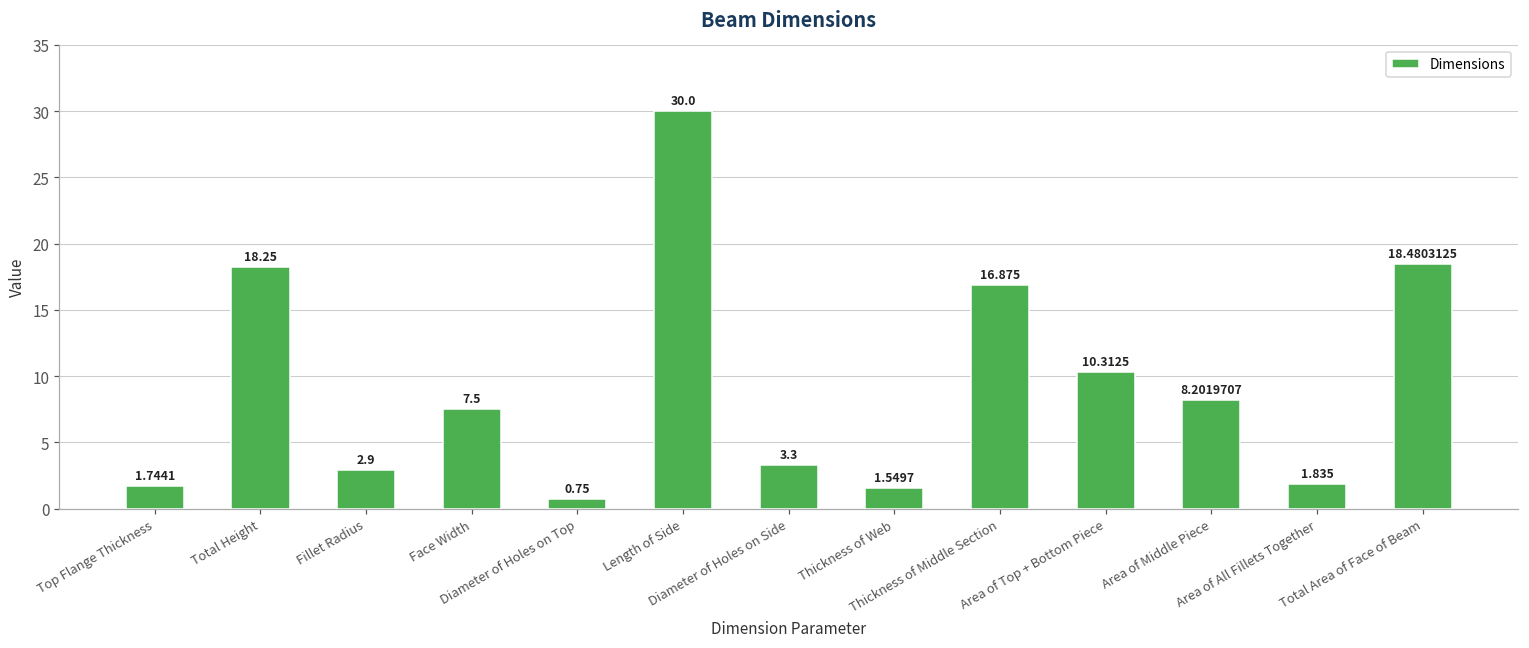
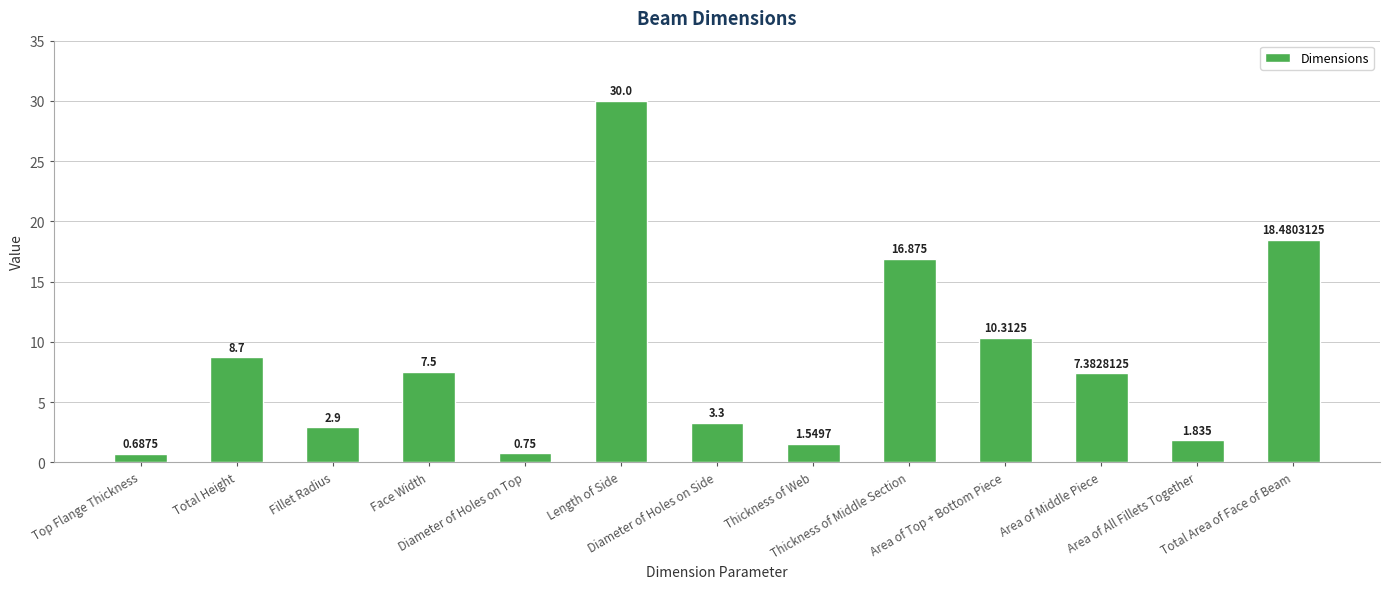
Top Flange Thickness: 1.7441 -> 0.6875
Total Height: 18.25 -> 8.7
Area of Middle Piece: 8.2019707 -> 7.3828125
